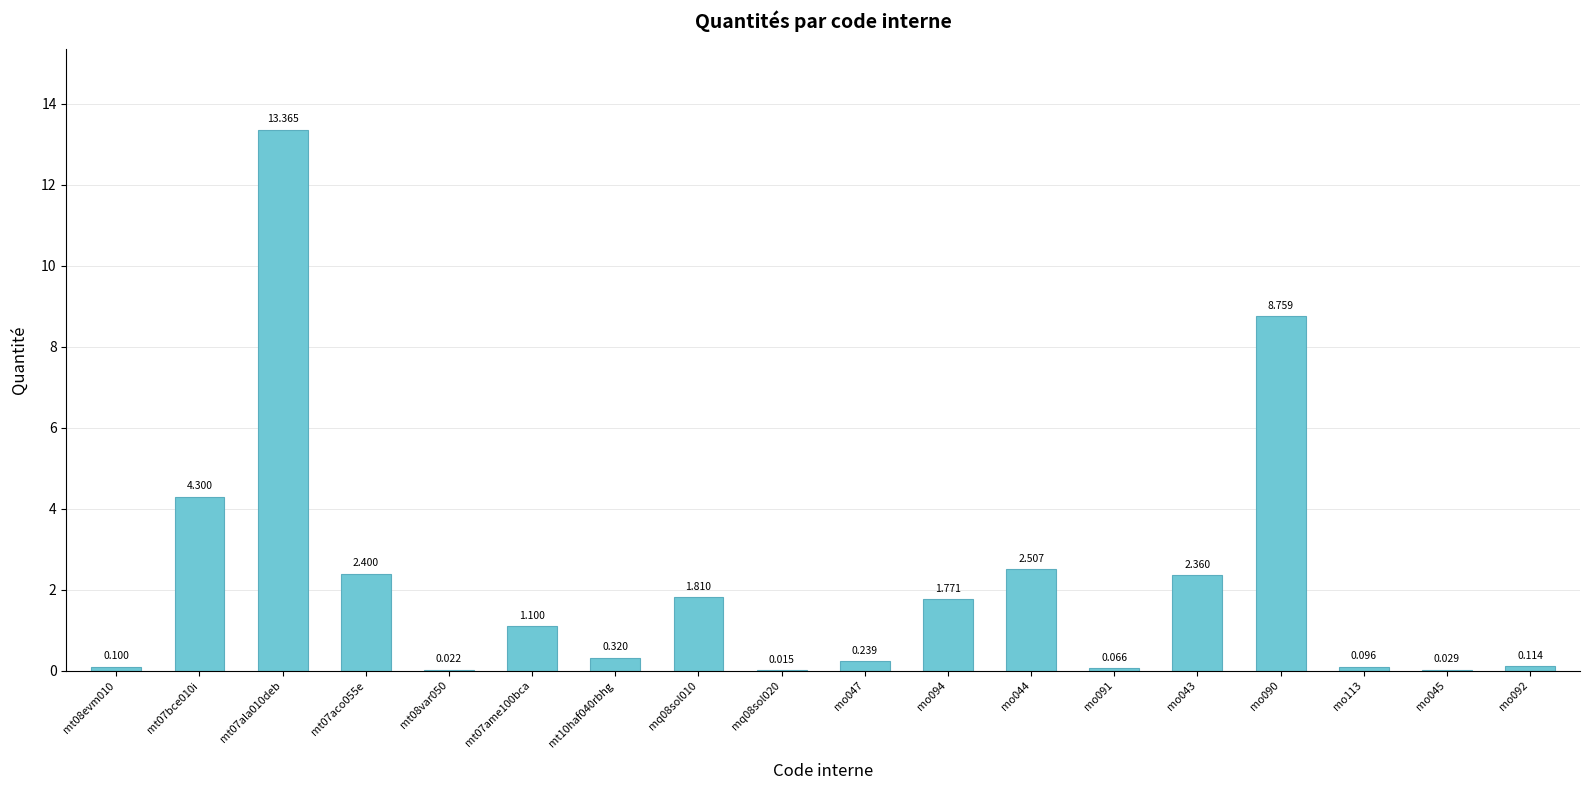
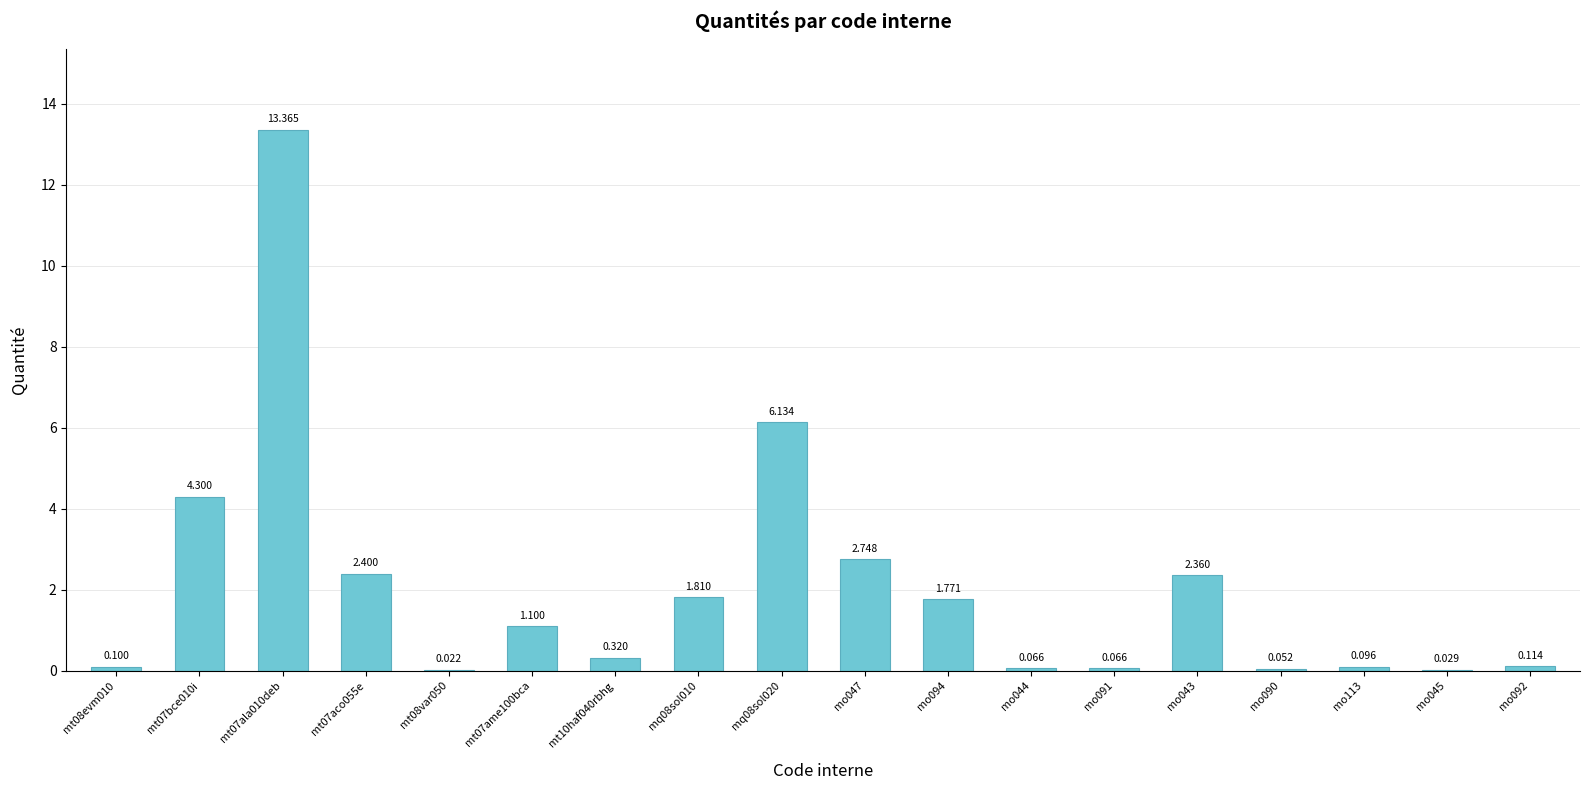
mq08sol020: 0.015 -> 6.134
mo047: 0.239 -> 2.748
mo044: 2.507 -> 0.066
mo090: 8.759 -> 0.052
